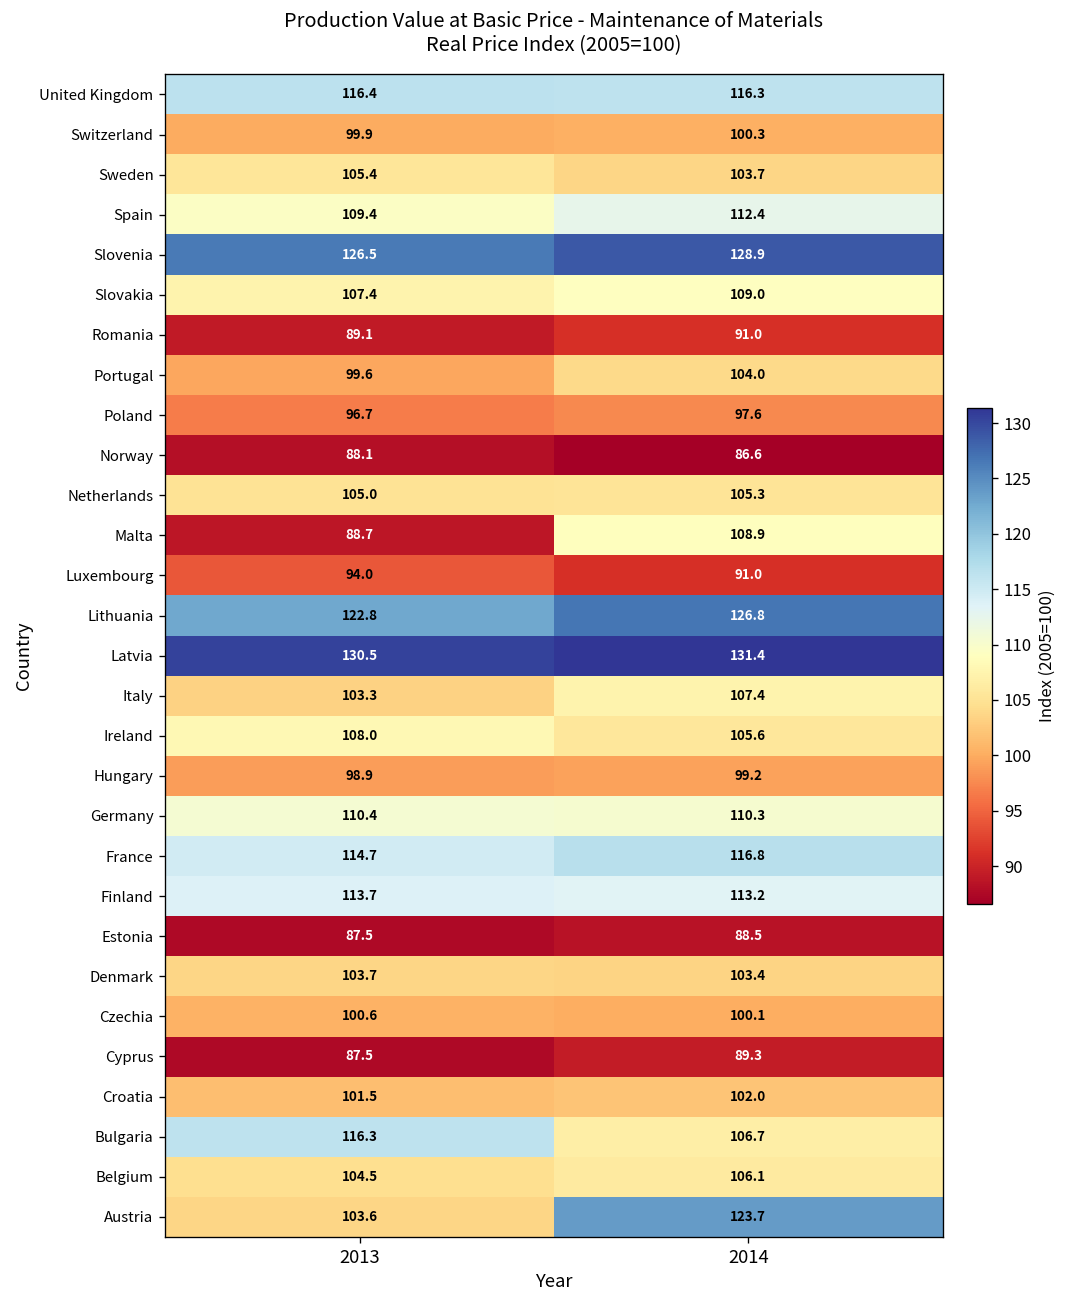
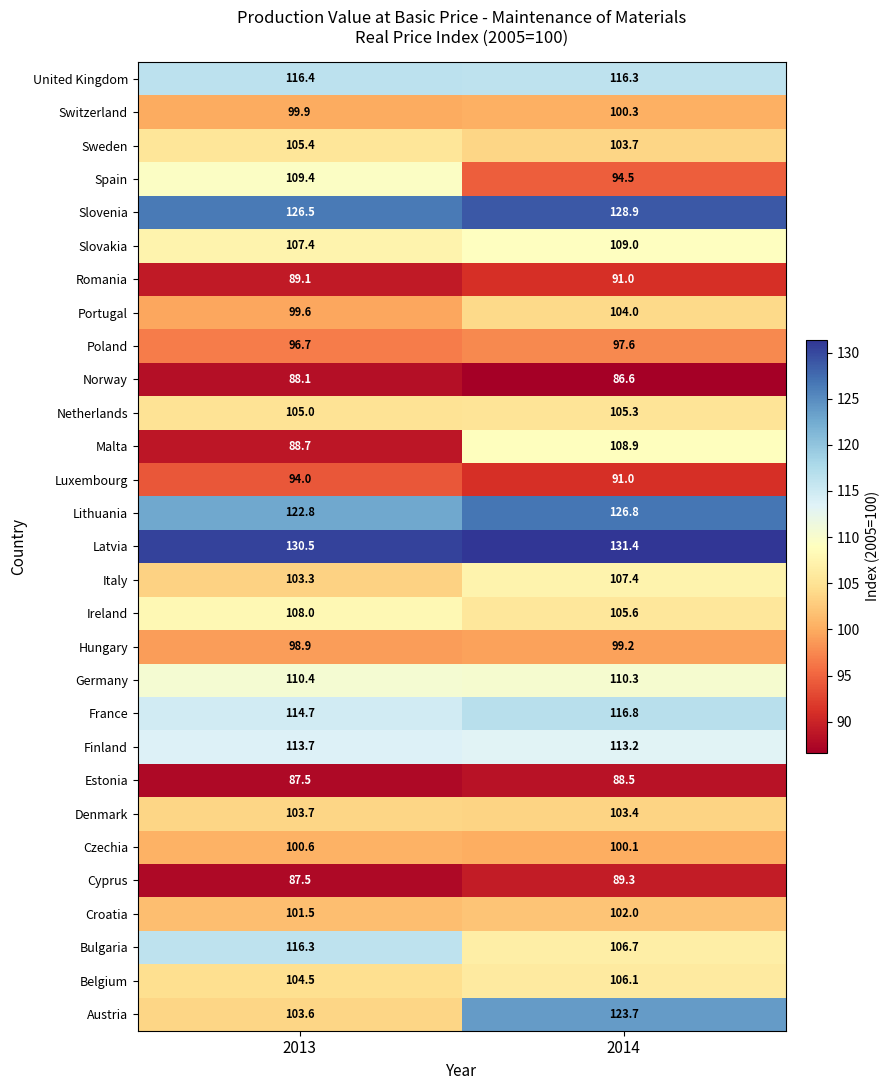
Spain, 2014: 112.4 -> 94.5
